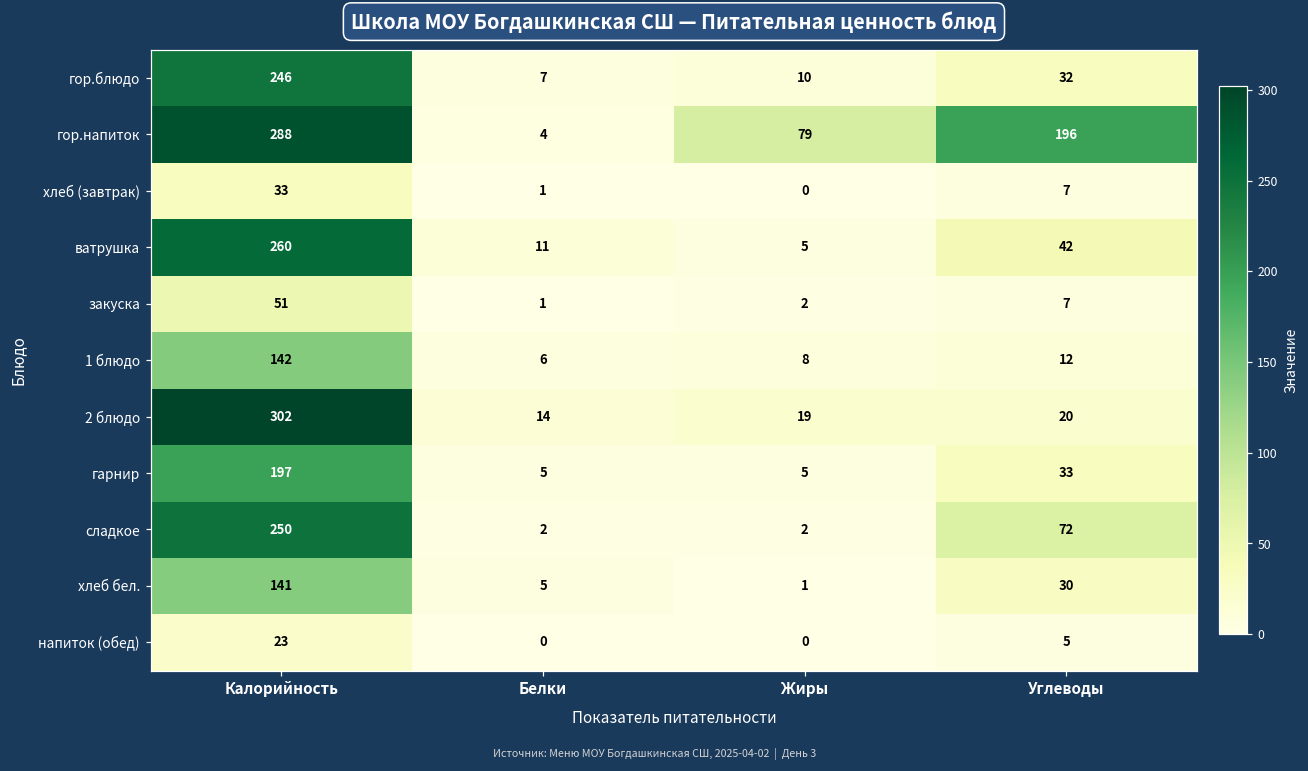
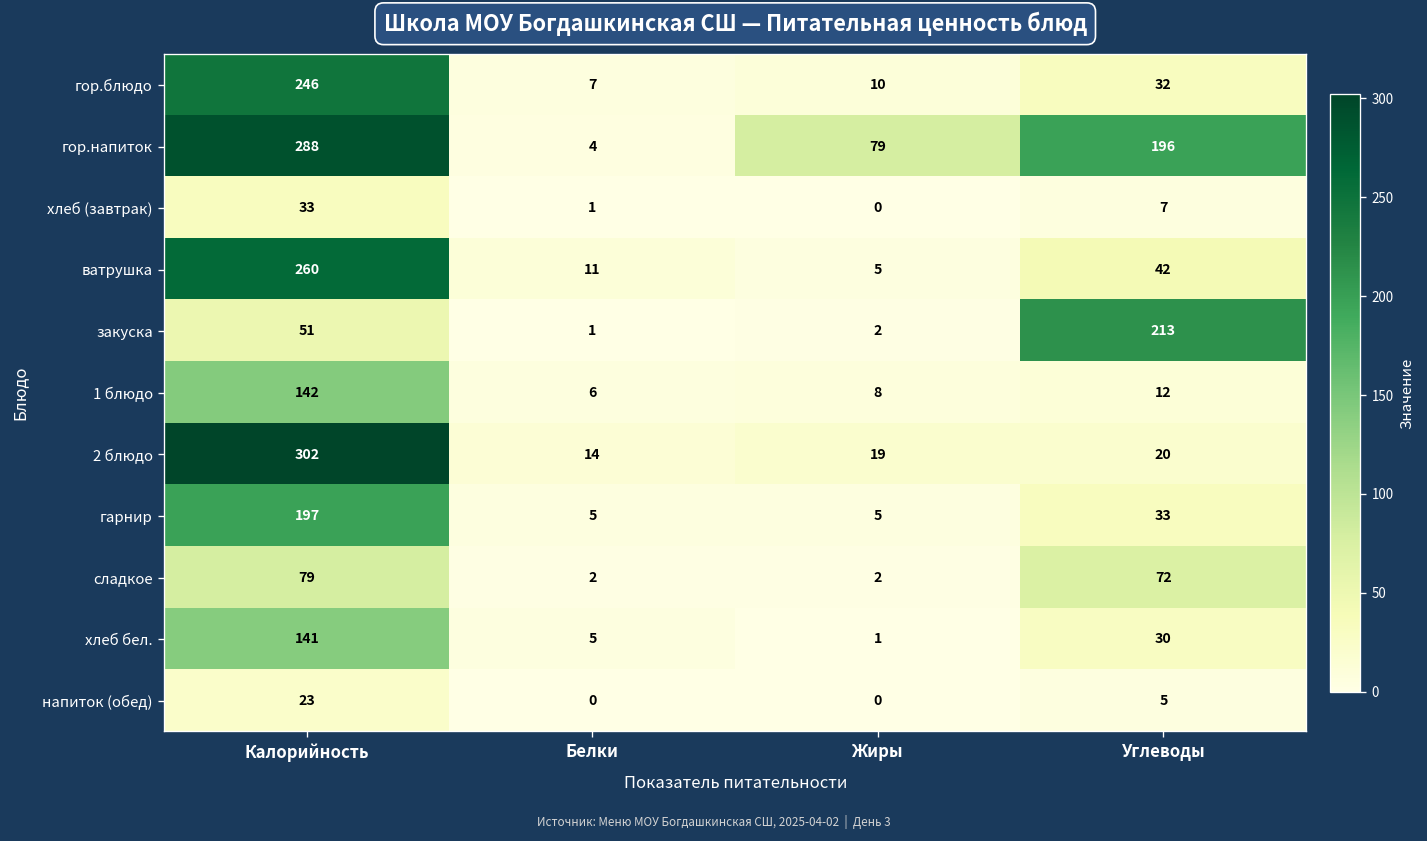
закуска, Углеводы: 7 -> 213
сладкое, Калорийность: 250 -> 79
